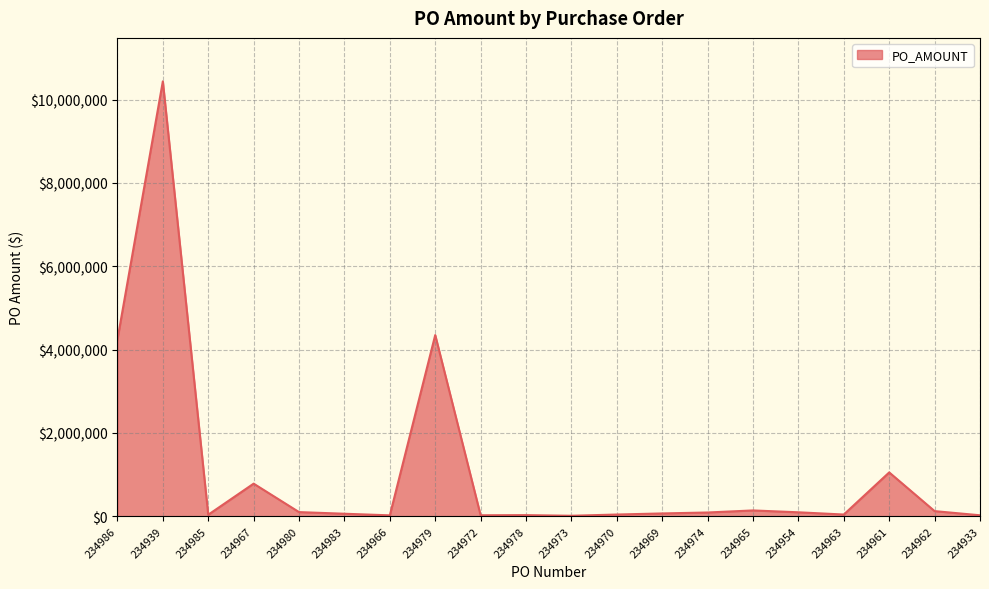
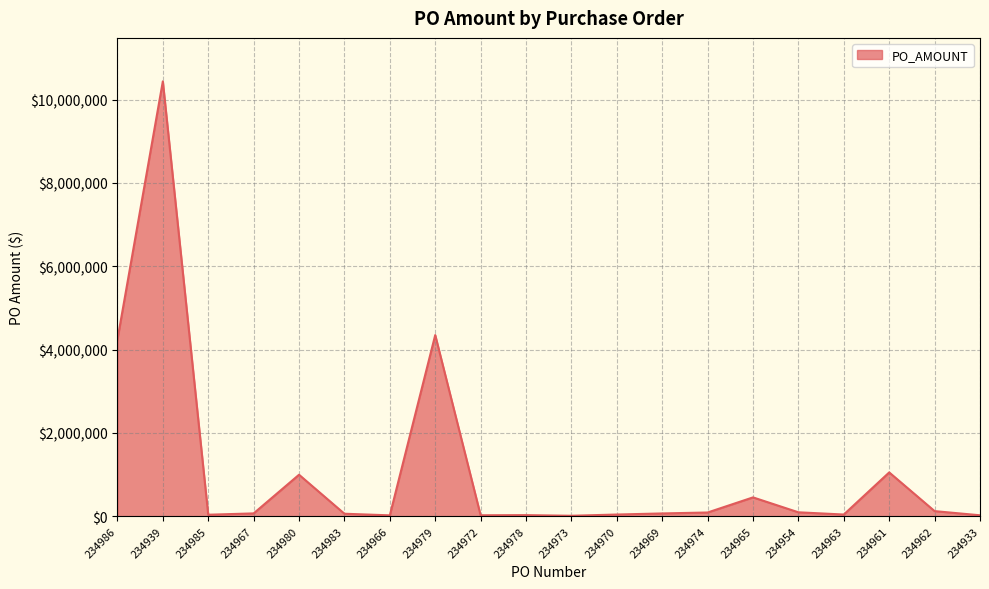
234967: $800,000 -> $100,000
234980: $100,000 -> $1,000,000
234965: $100,000 -> $500,000
